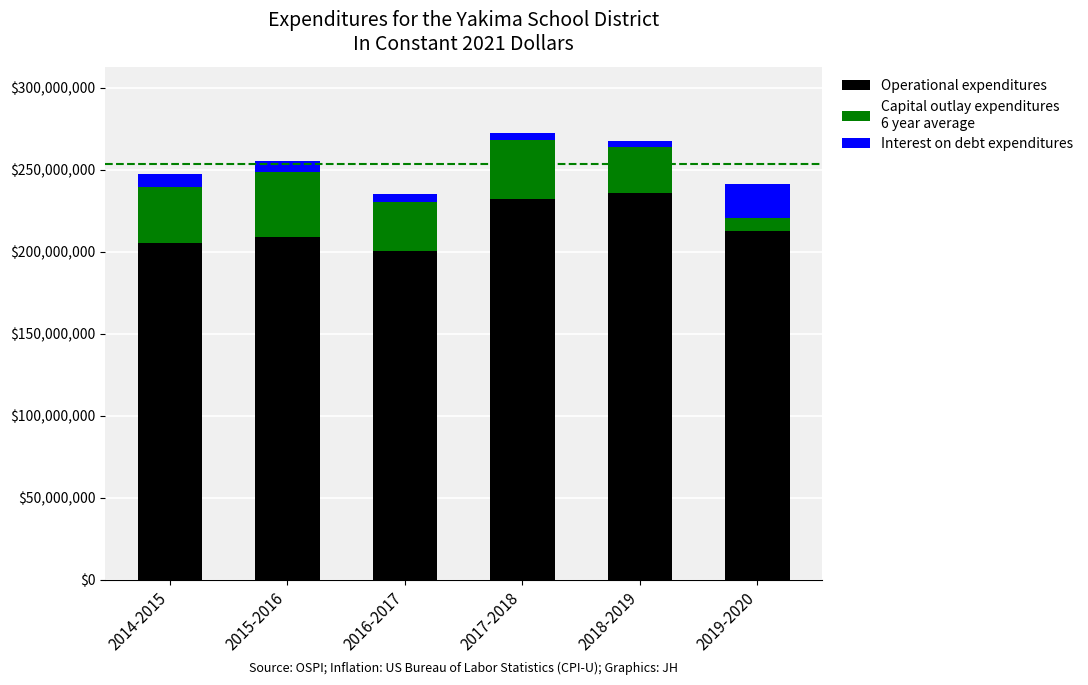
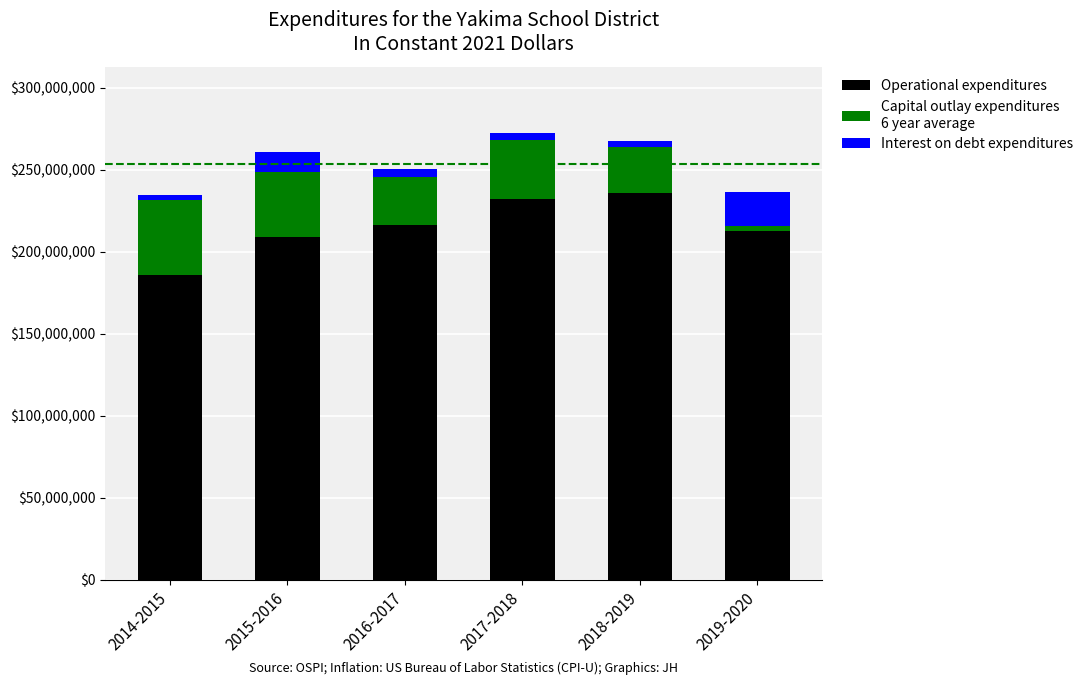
Operational expenditures, 2014-2015: $205,000,000 -> $186,000,000
Capital outlay expenditures 6 year average, 2014-2015: $34,000,000 -> $46,000,000
Interest on debt expenditures, 2014-2015: $8,000,000 -> $3,000,000
Interest on debt expenditures, 2015-2016: $7,000,000 -> $12,000,000
Operational expenditures, 2016-2017: $200,000,000 -> $216,000,000
Capital outlay expenditures 6 year average, 2019-2020: $8,000,000 -> $3,000,000
